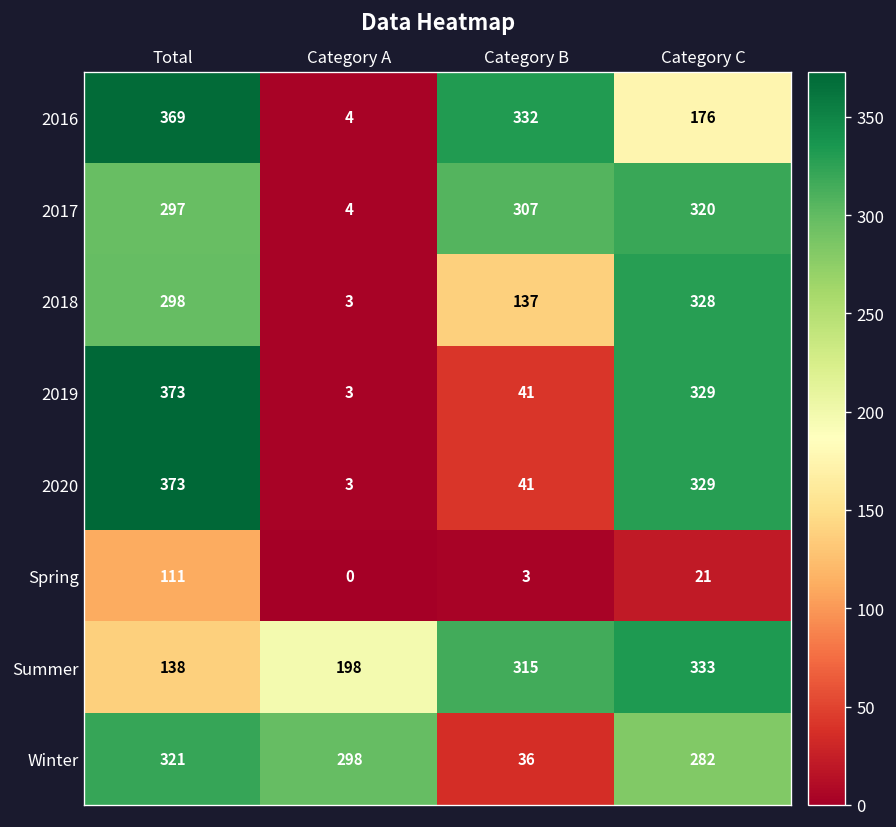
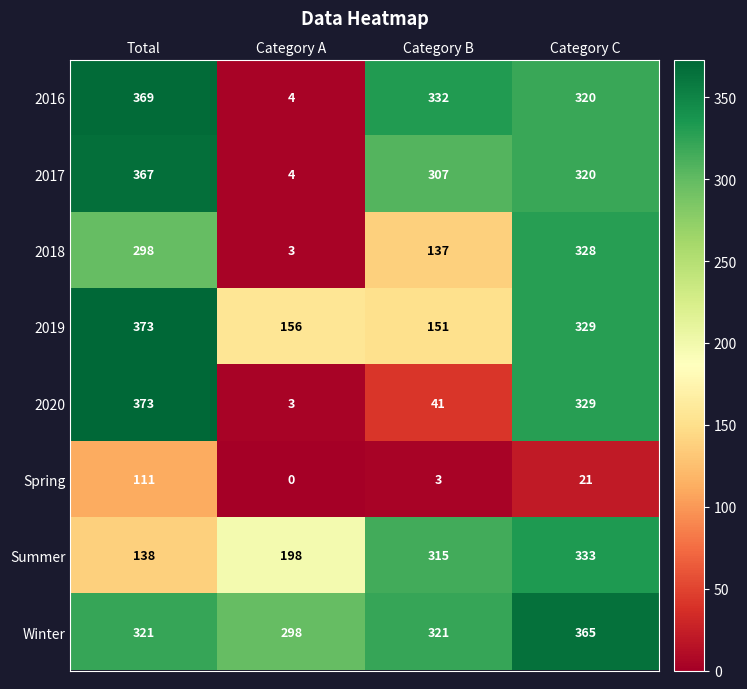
2016, Category C: 176 -> 320
2017, Total: 297 -> 367
2019, Category A: 3 -> 156
2019, Category B: 41 -> 151
Winter, Category B: 36 -> 321
Winter, Category C: 282 -> 365
